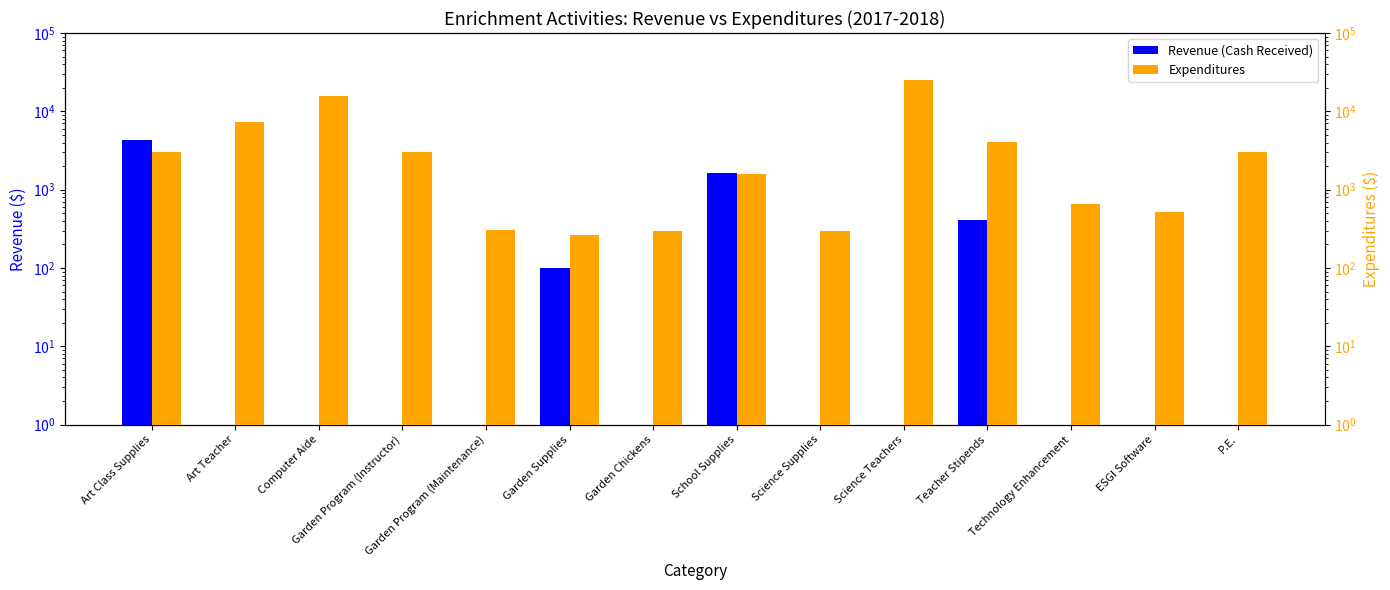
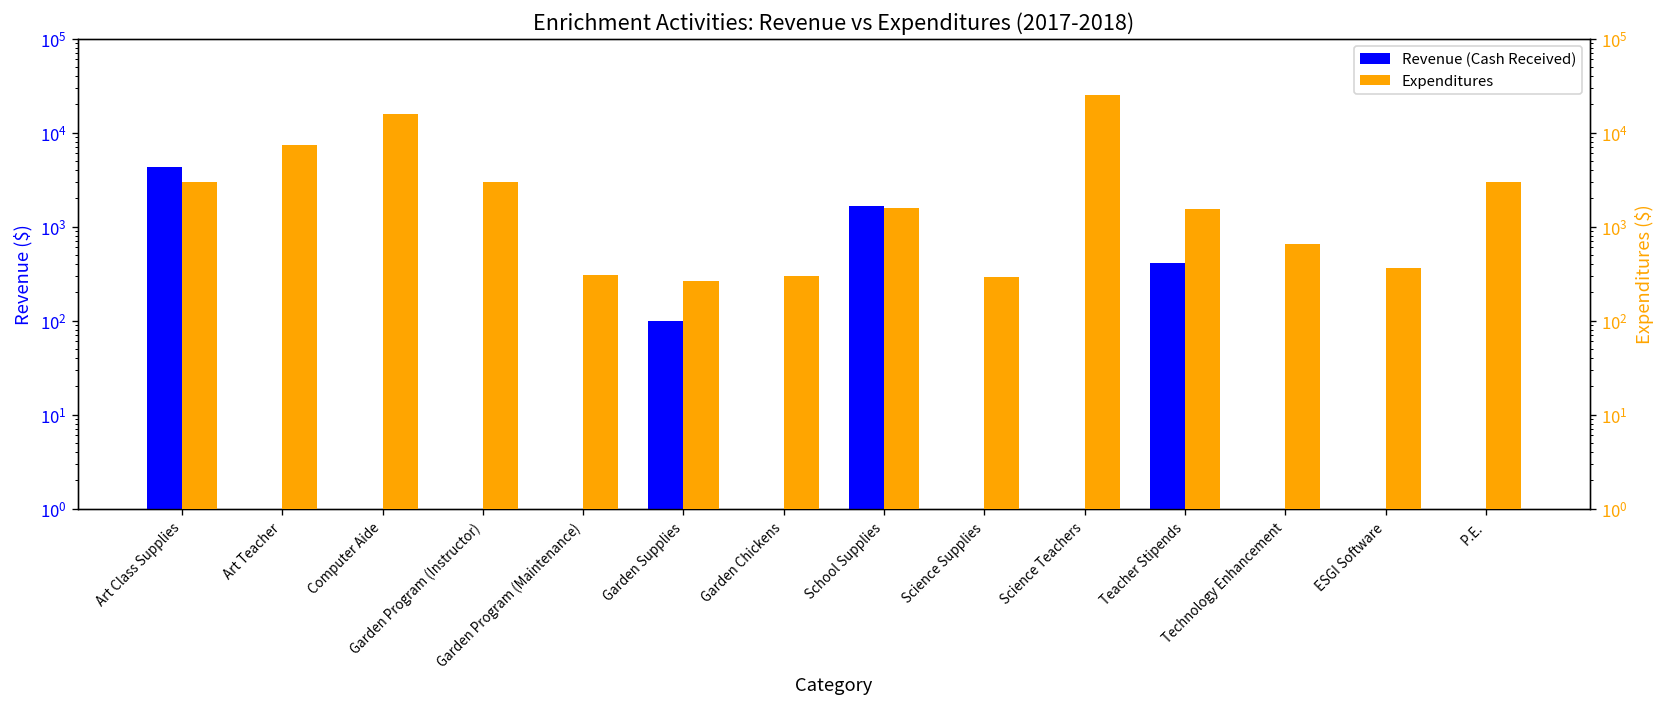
Expenditures, Teacher Stipends: 4000 -> 1600
Expenditures, ESGI Software: 500 -> 400
